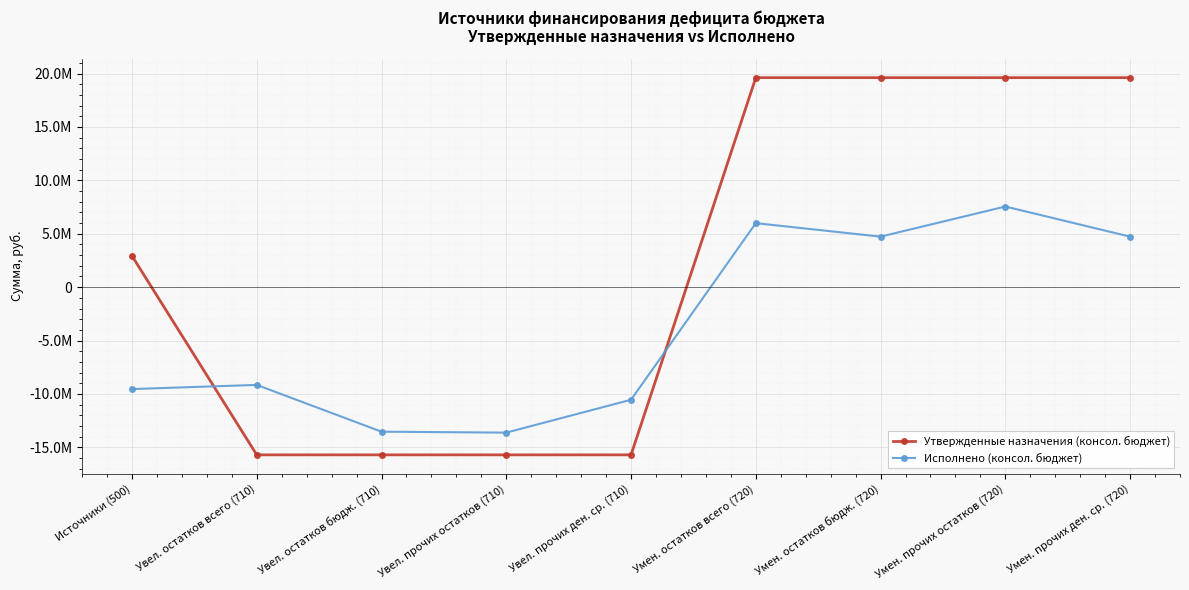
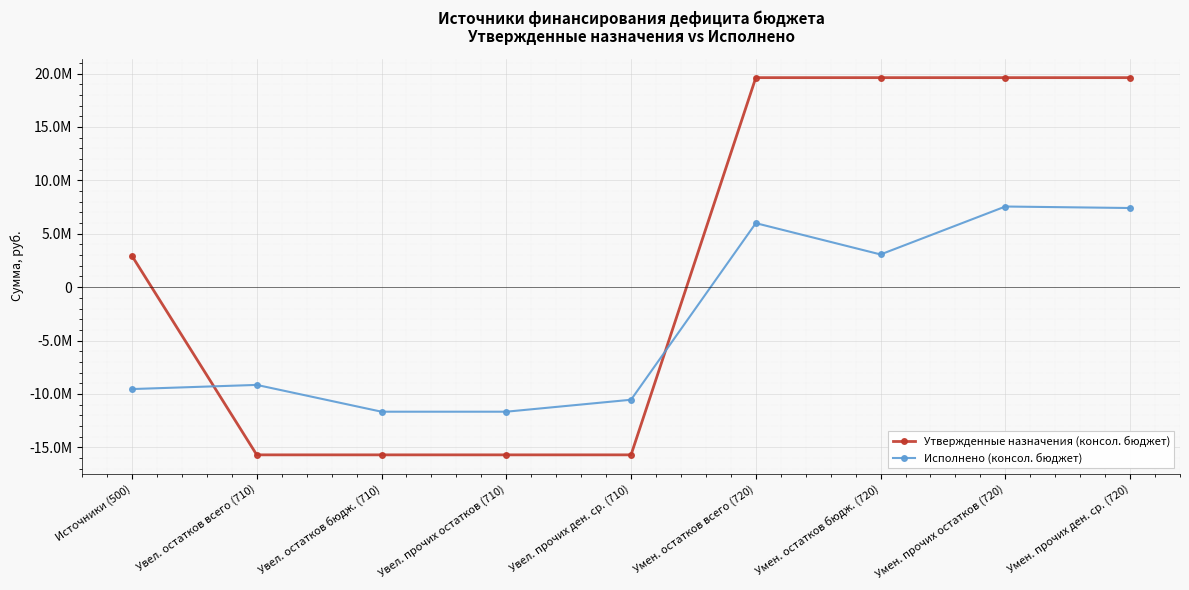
Исполнено (консол. бюджет), Увел. остатков бюдж. (710): -13500000 -> -11700000
Исполнено (консол. бюджет), Увел. прочих остатков (710): -13600000 -> -11700000
Исполнено (консол. бюджет), Умен. остатков бюдж. (720): 4700000 -> 3100000
Исполнено (консол. бюджет), Умен. прочих ден. ср. (720): 4700000 -> 7400000
